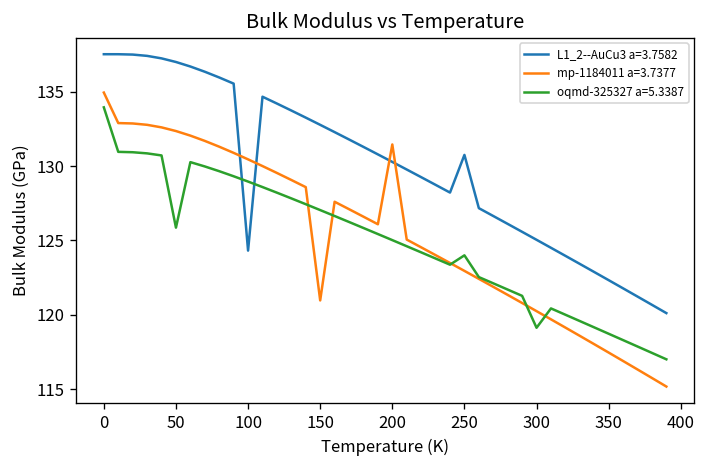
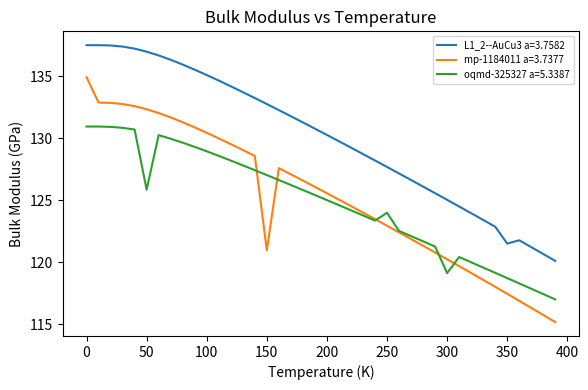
oqmd-325327 a=5.3387, 0: 133.9 -> 131.0
L1_2--AuCu3 a=3.7582, 100: 124.3 -> 135.1
mp-1184011 a=3.7377, 200: 131.4 -> 125.6
L1_2--AuCu3 a=3.7582, 250: 130.7 -> 127.7
L1_2--AuCu3 a=3.7582, 350: 122.3 -> 121.5
